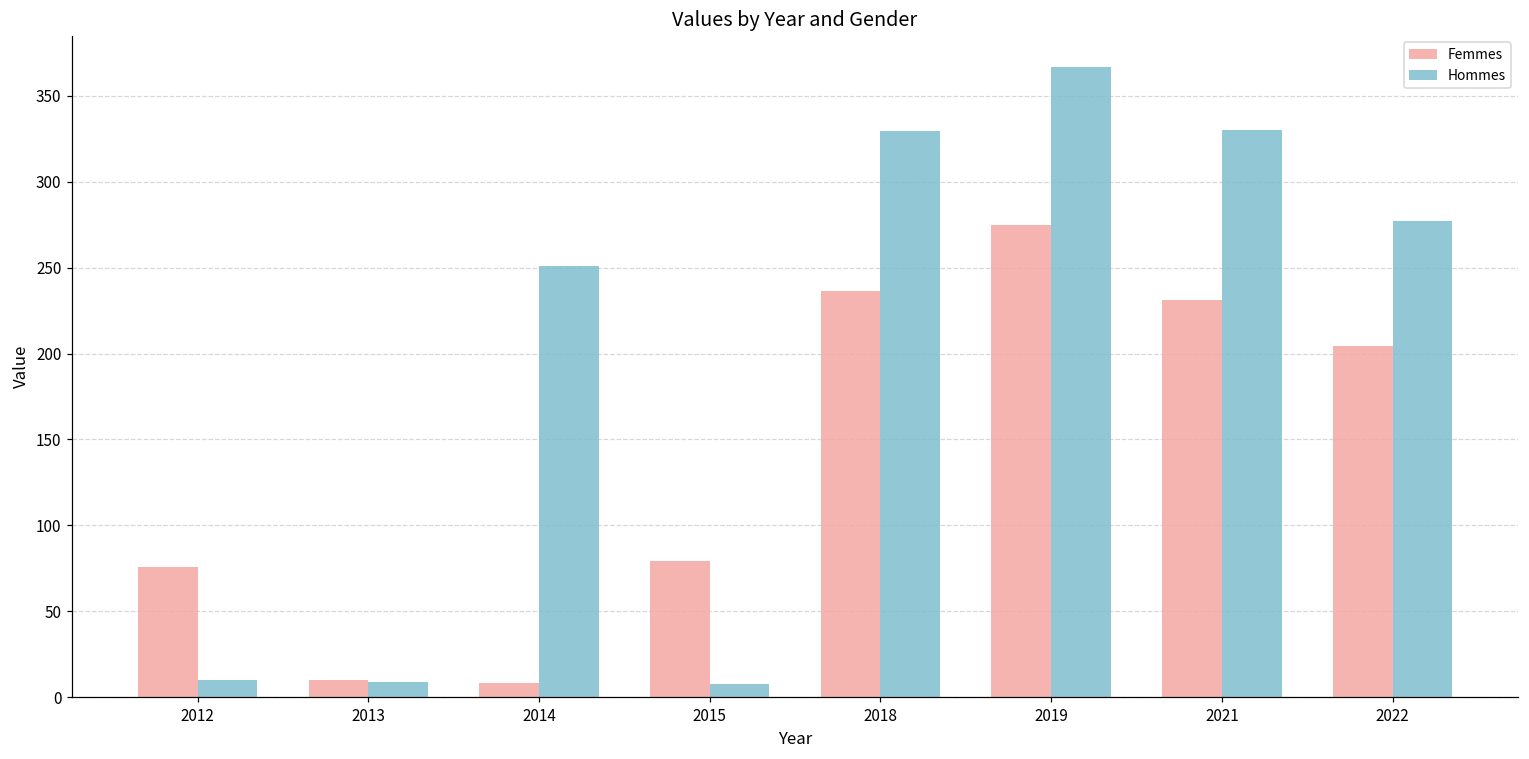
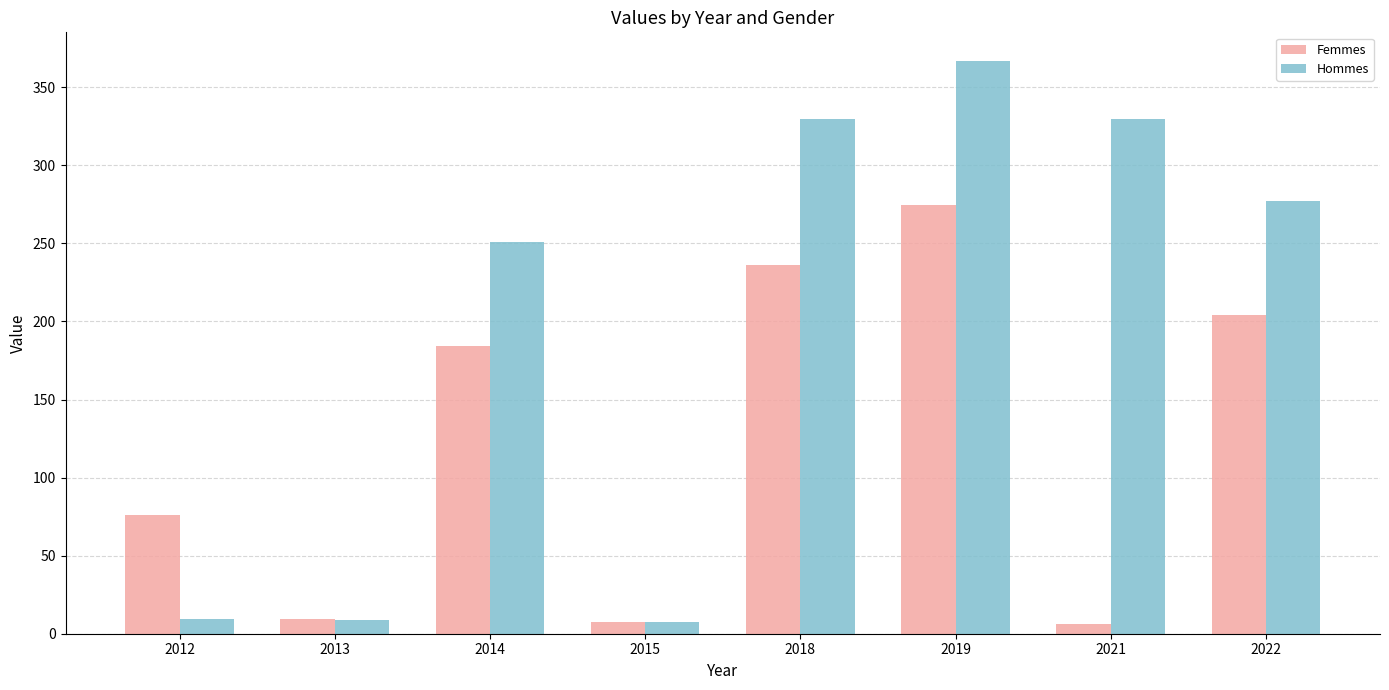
Femmes, 2014: 8 -> 184
Femmes, 2015: 79 -> 7
Femmes, 2021: 231 -> 7
